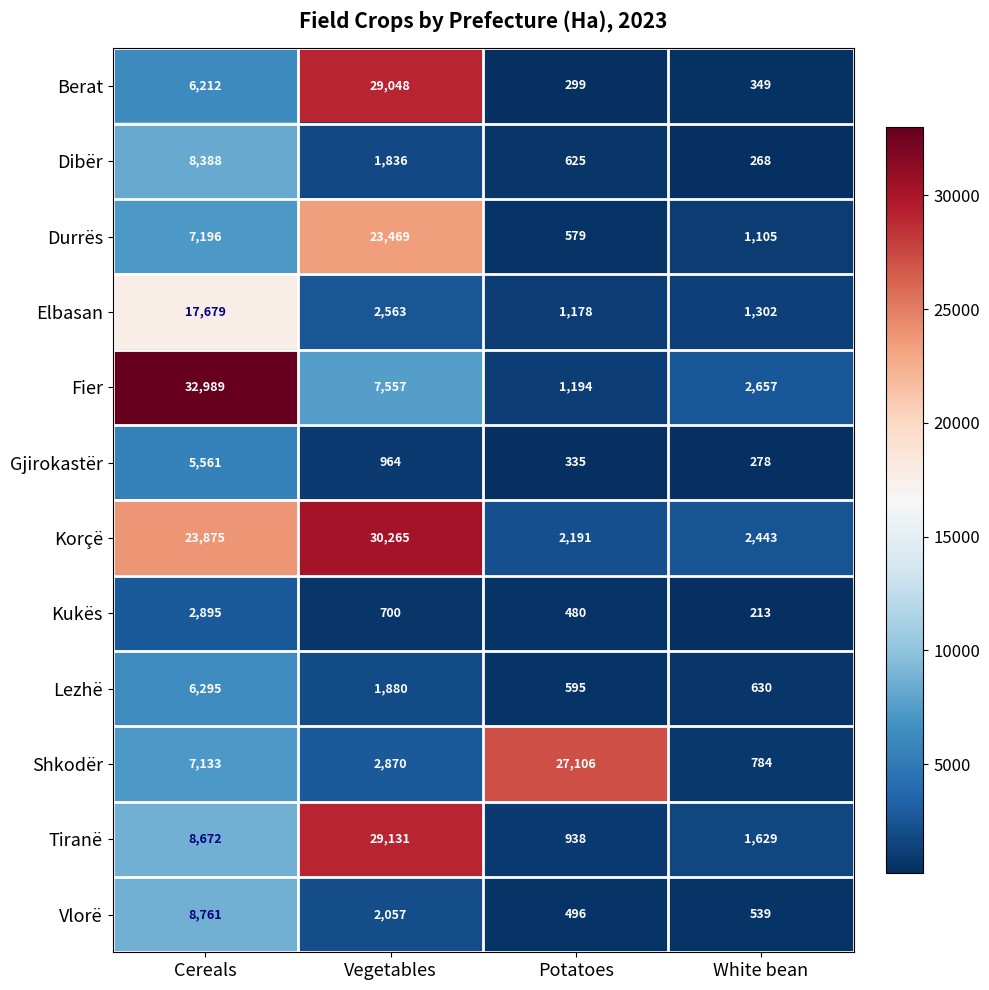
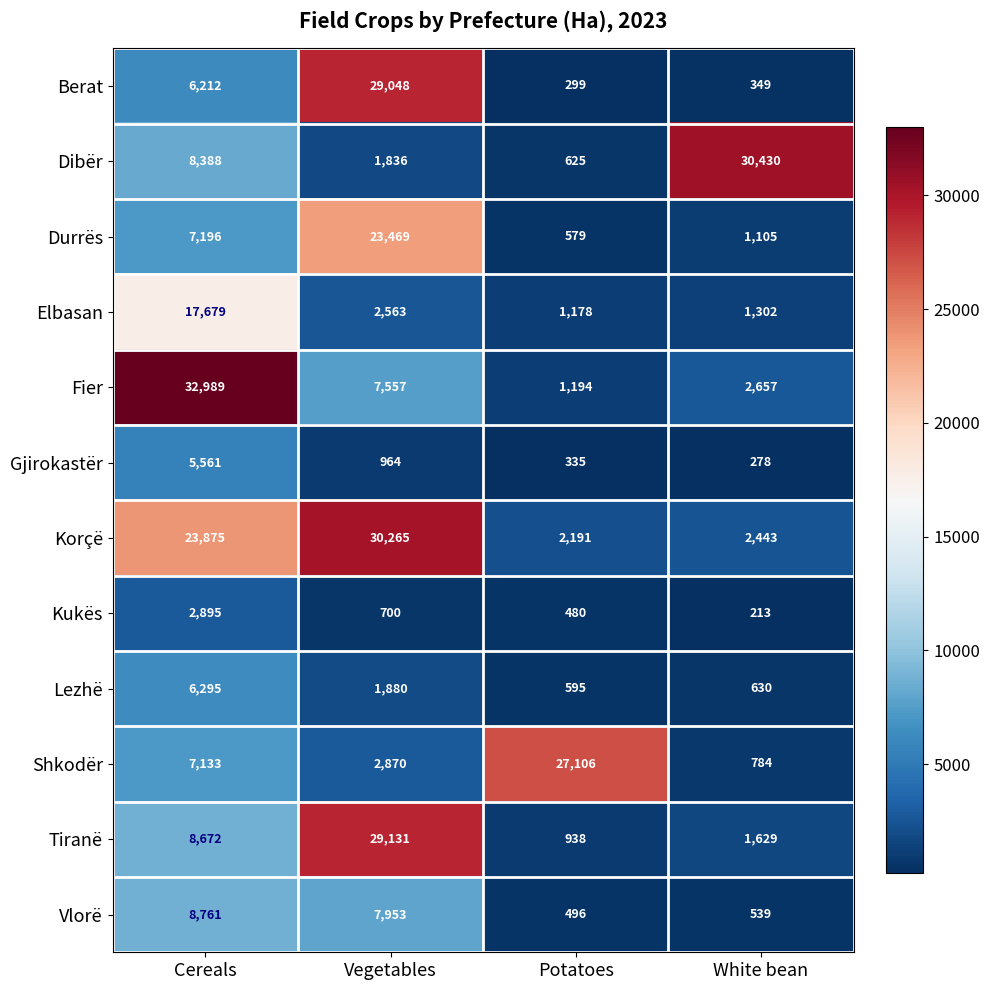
Dibër, White bean: 268 -> 30,430
Vlorë, Vegetables: 2,057 -> 7,953
